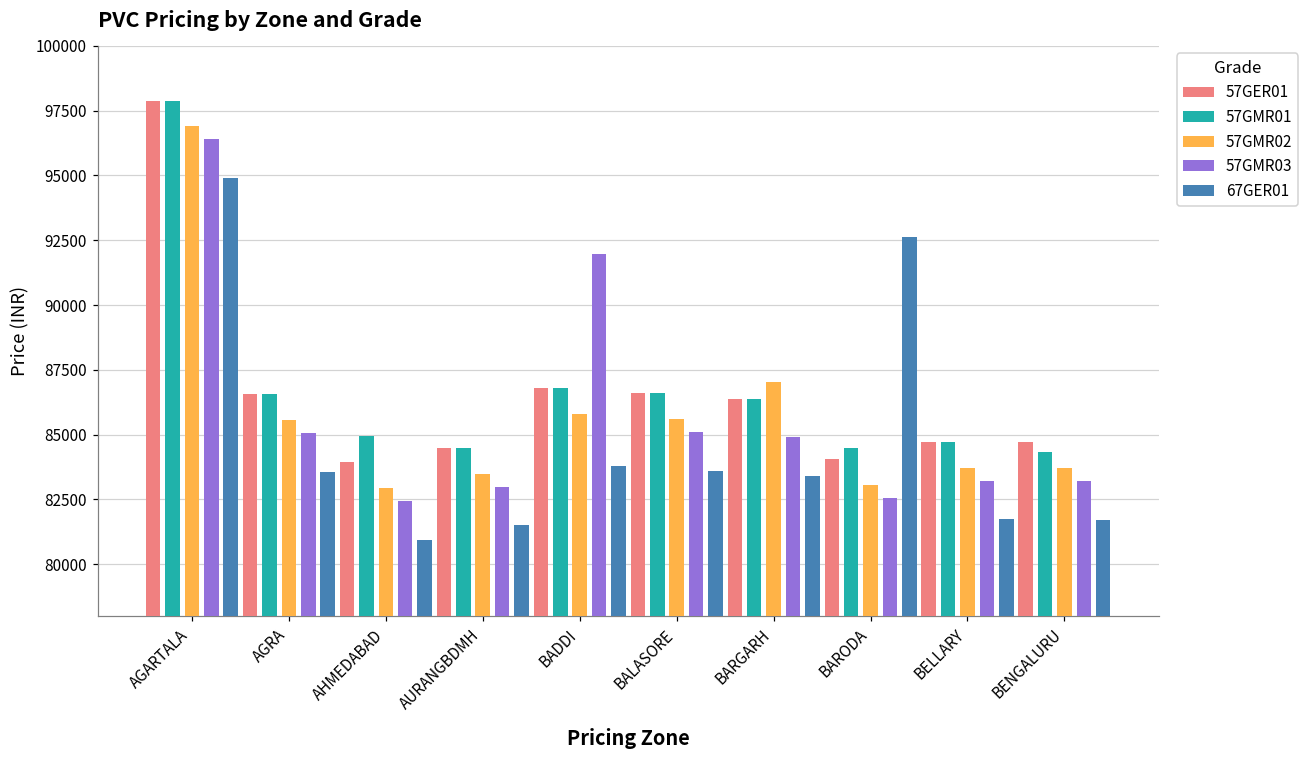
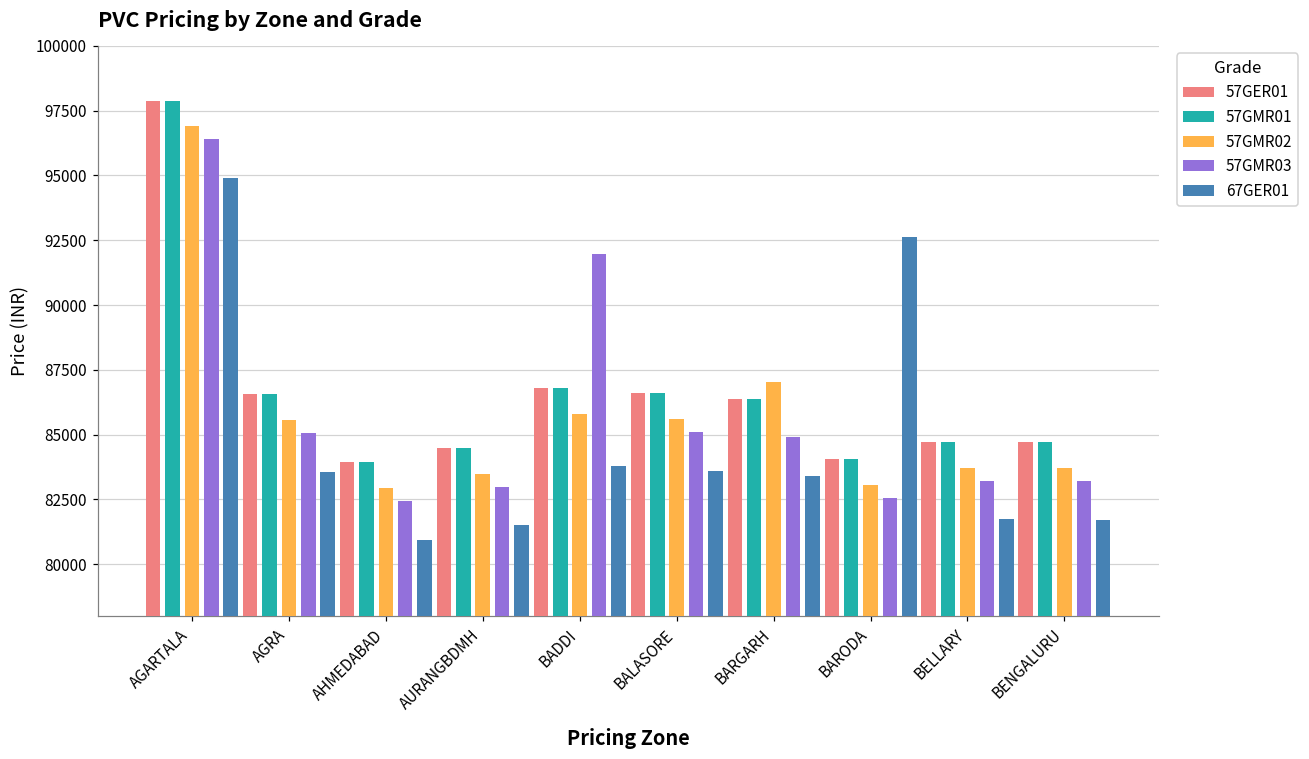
57GMR01, AHMEDABAD: 84900 -> 84000
57GMR01, BARODA: 84500 -> 84000
57GMR01, BENGALURU: 84300 -> 84700
